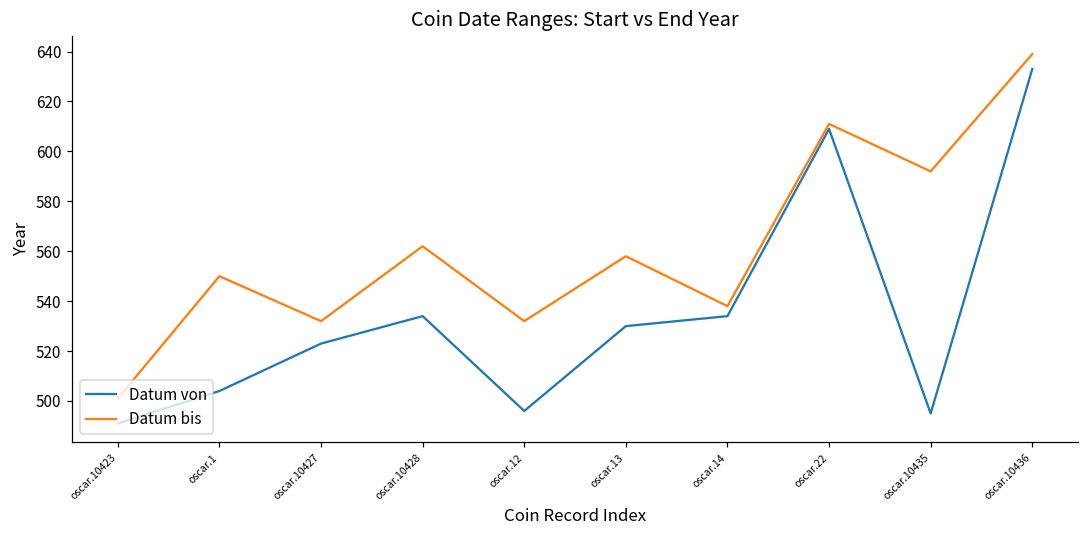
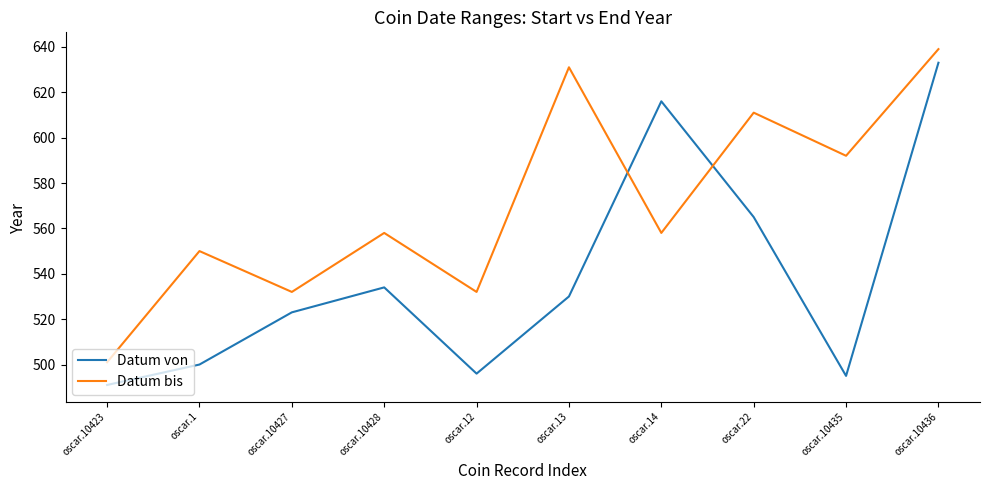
Datum von, oscar.1: 504 -> 500
Datum bis, oscar.10428: 562 -> 558
Datum bis, oscar.13: 558 -> 631
Datum von, oscar.14: 534 -> 616
Datum bis, oscar.14: 538 -> 558
Datum von, oscar.22: 609 -> 565
